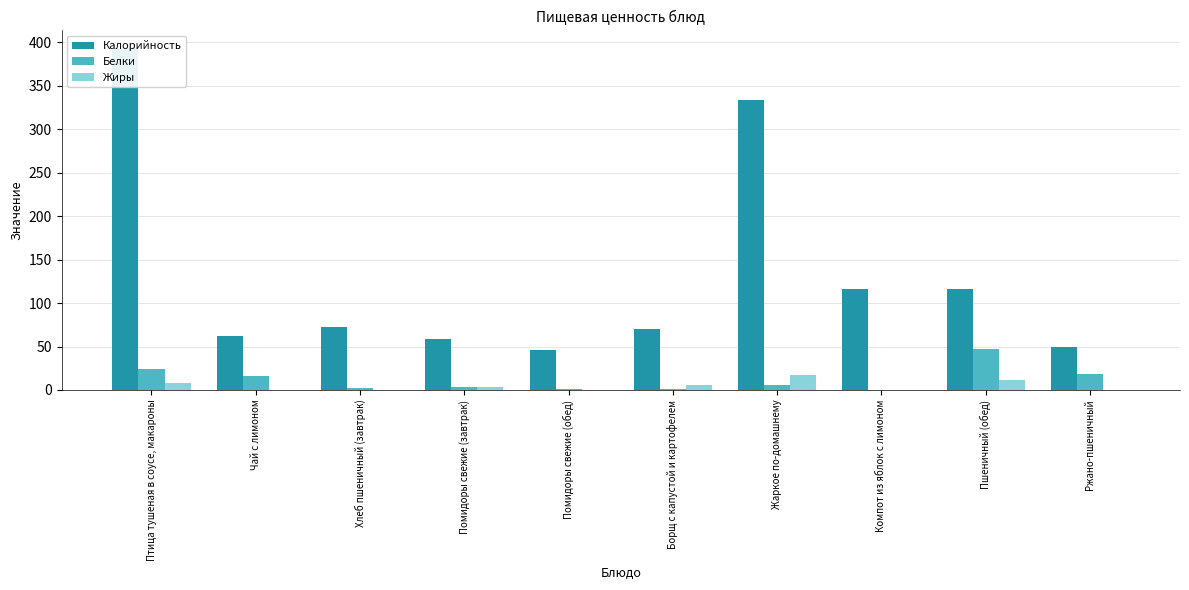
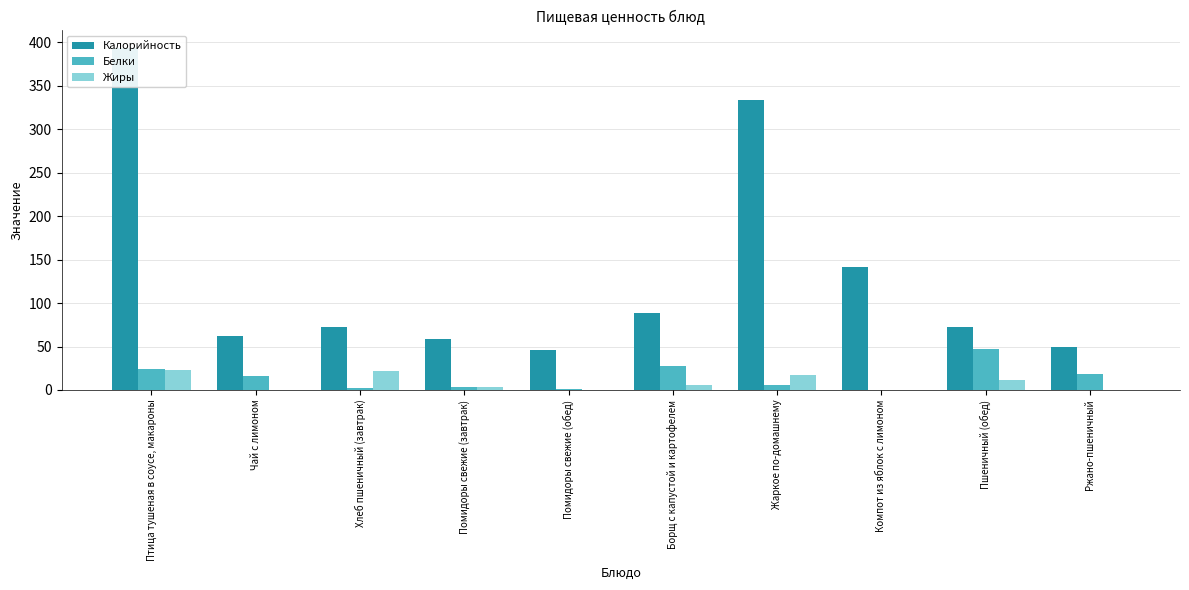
Жиры, Птица тушеная в соусе, макароны: 10 -> 20
Жиры, Хлеб пшеничный (завтрак): 0 -> 20
Калорийность, Борщ с капустой и картофелем: 70 -> 90
Белки, Борщ с капустой и картофелем: 0 -> 30
Калорийность, Компот из яблок с лимоном: 120 -> 140
Калорийность, Пшеничный (обед): 120 -> 70
